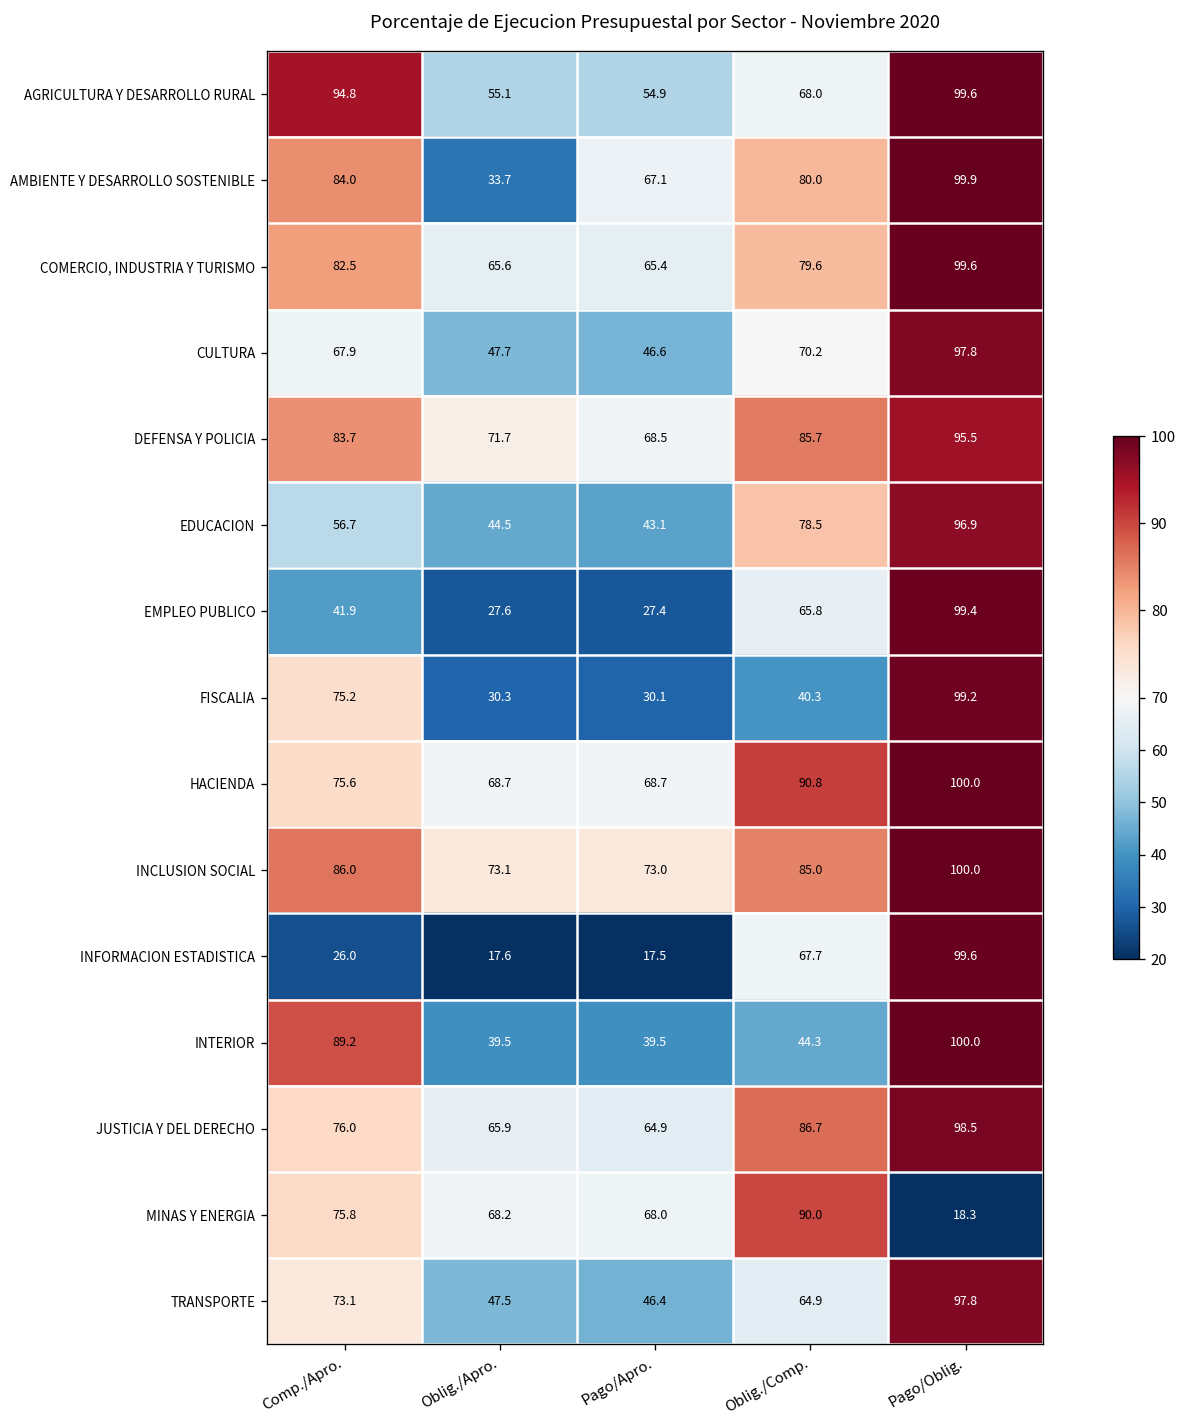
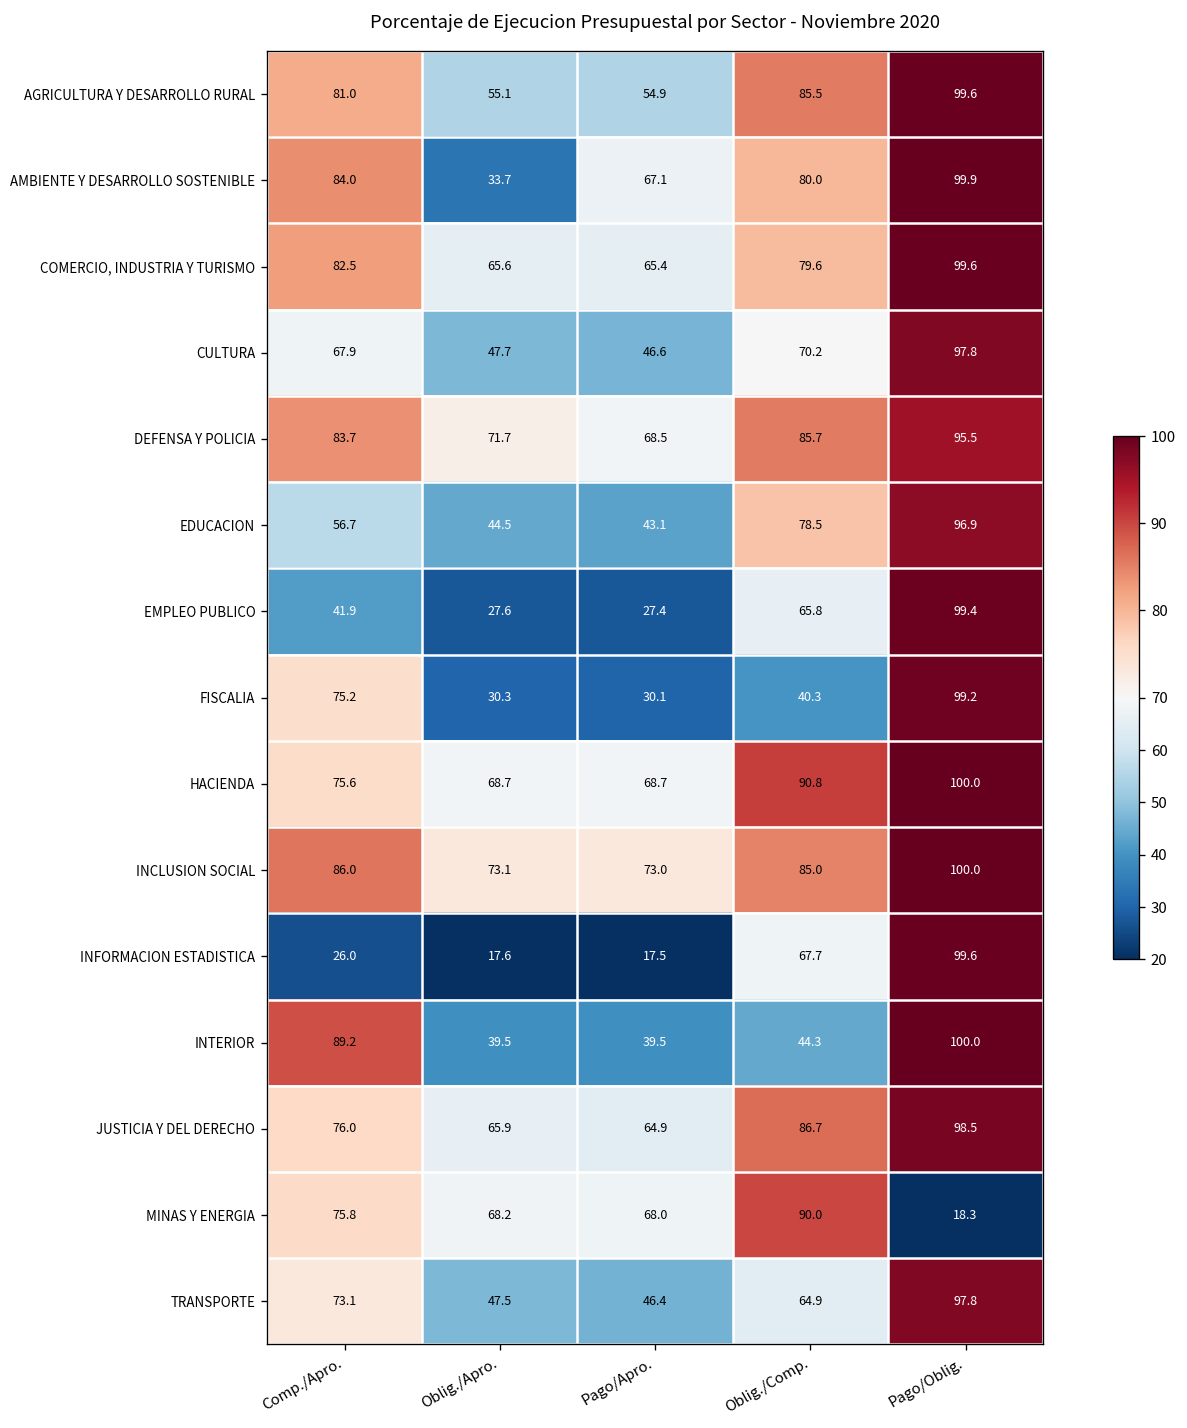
AGRICULTURA Y DESARROLLO RURAL, Comp./Apro.: 94.8 -> 81.0
AGRICULTURA Y DESARROLLO RURAL, Oblig./Comp.: 68.0 -> 85.5
